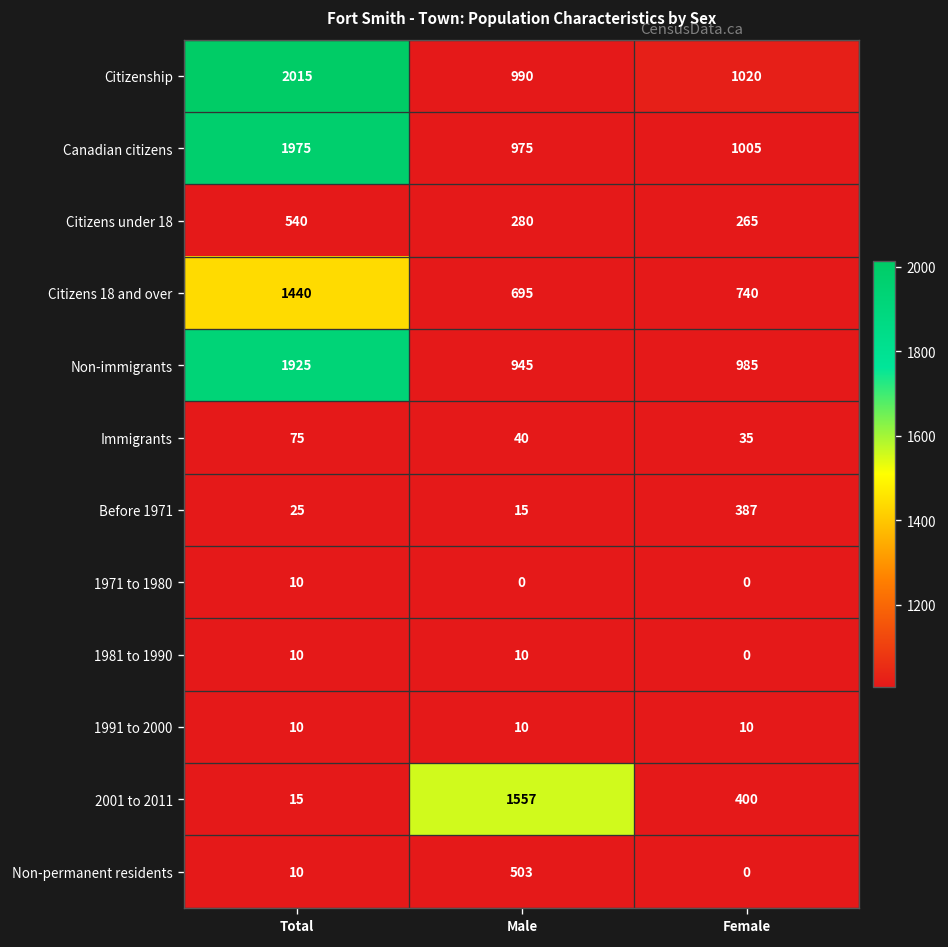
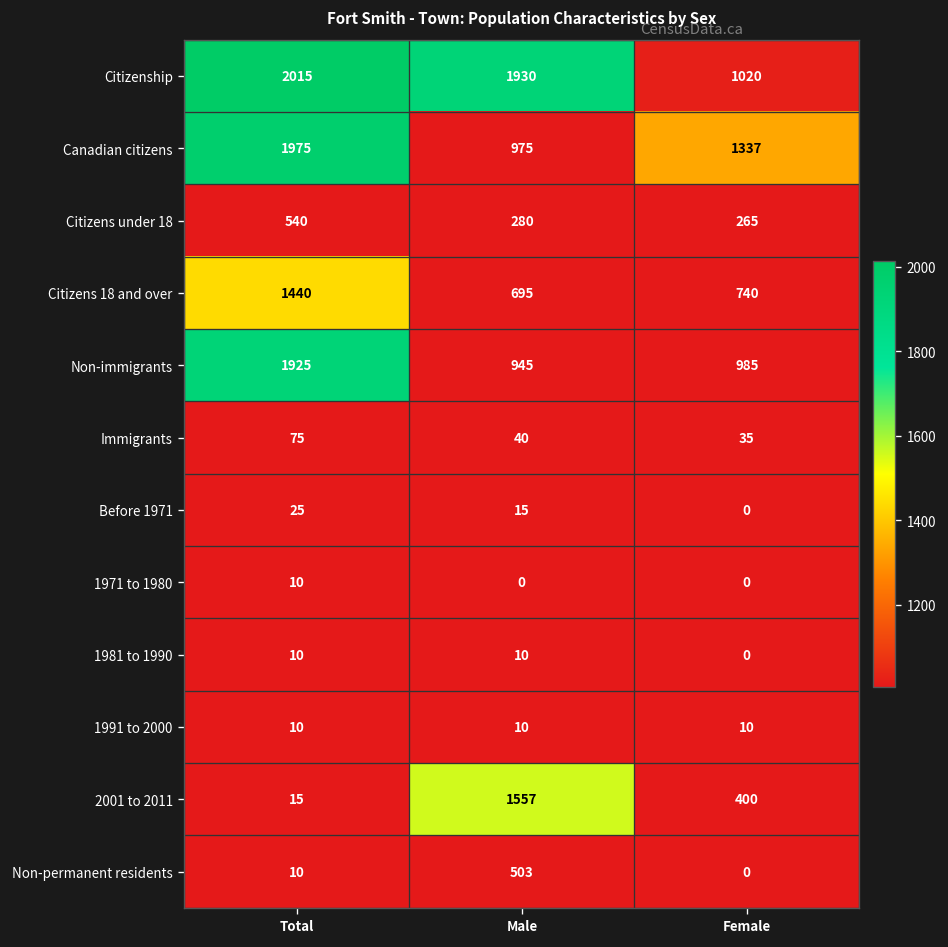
Citizenship, Male: 990 -> 1930
Canadian citizens, Female: 1005 -> 1337
Before 1971, Female: 387 -> 0
